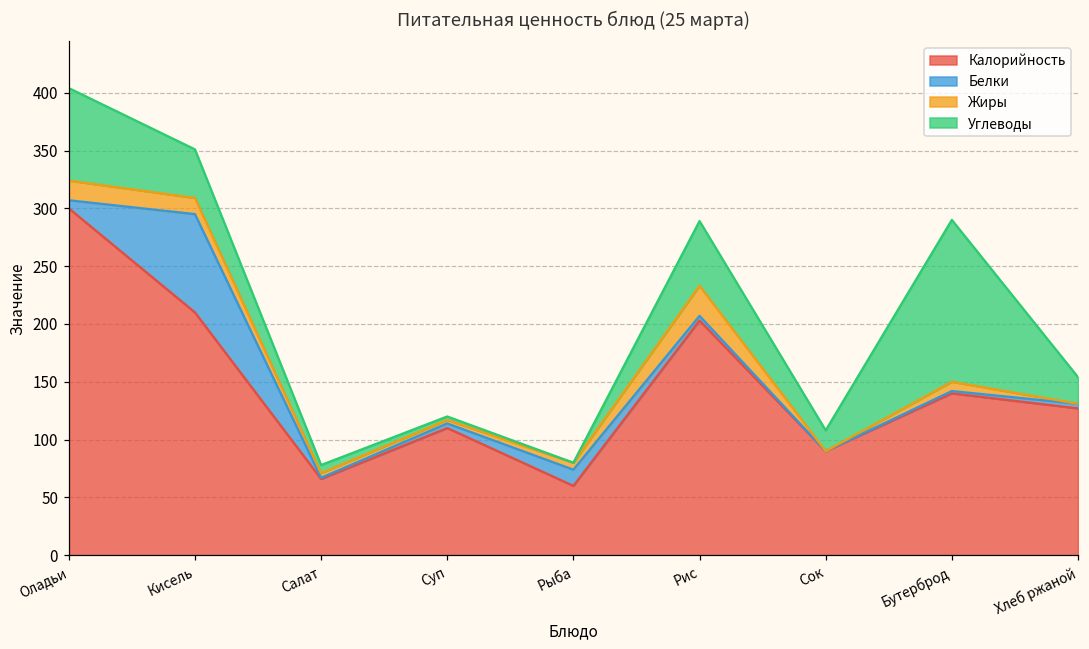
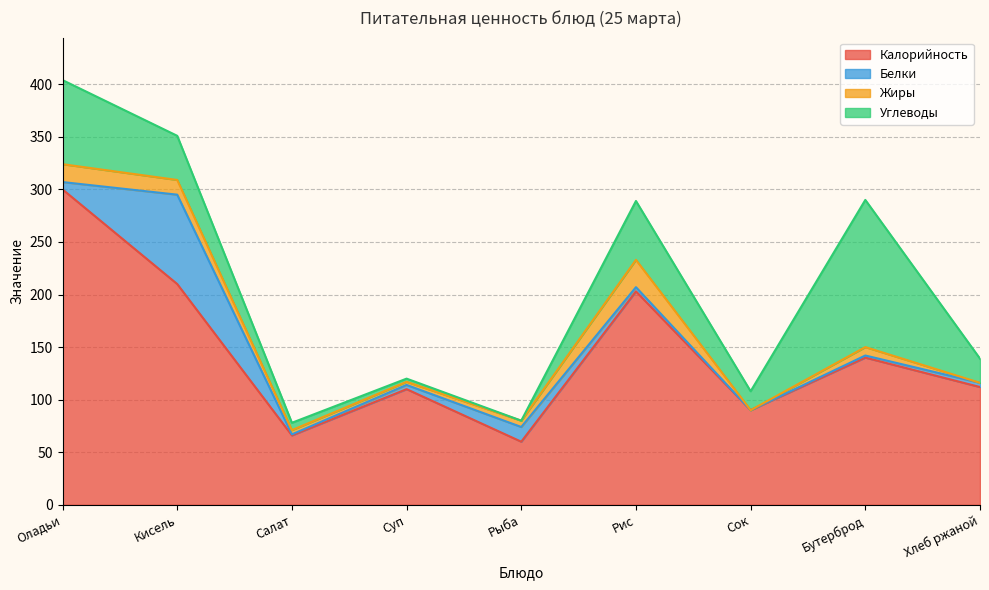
Калорийность, Хлеб ржаной: 127 -> 112
